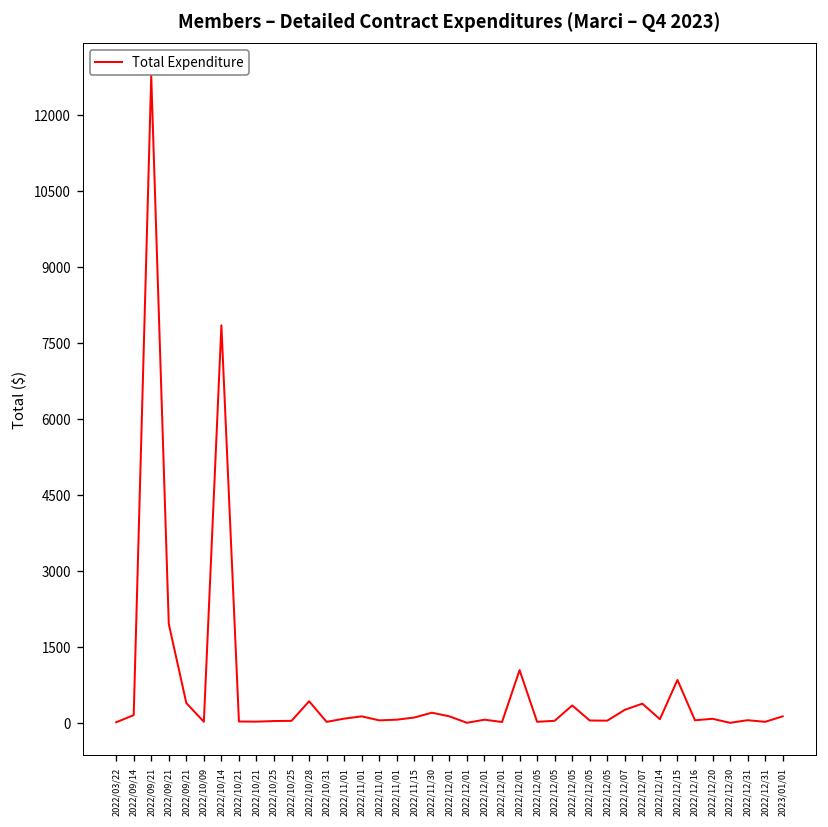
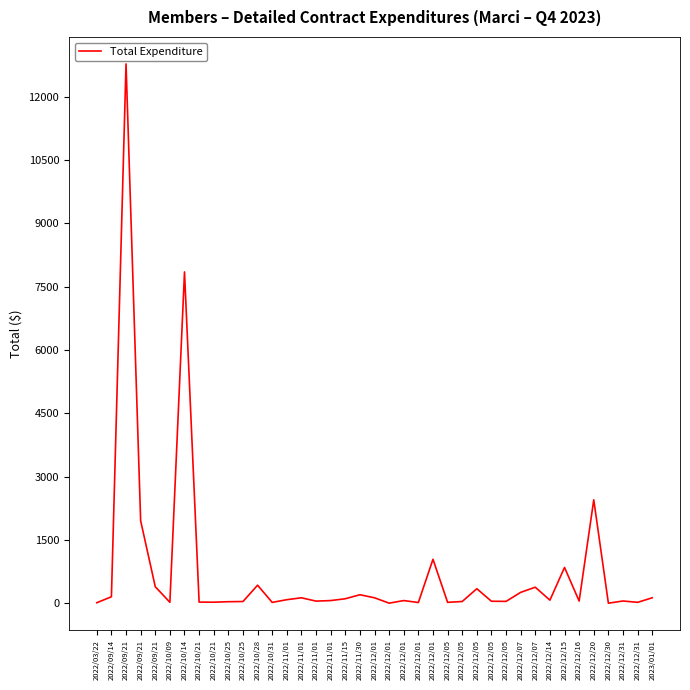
2022/12/20: 100 -> 2400
